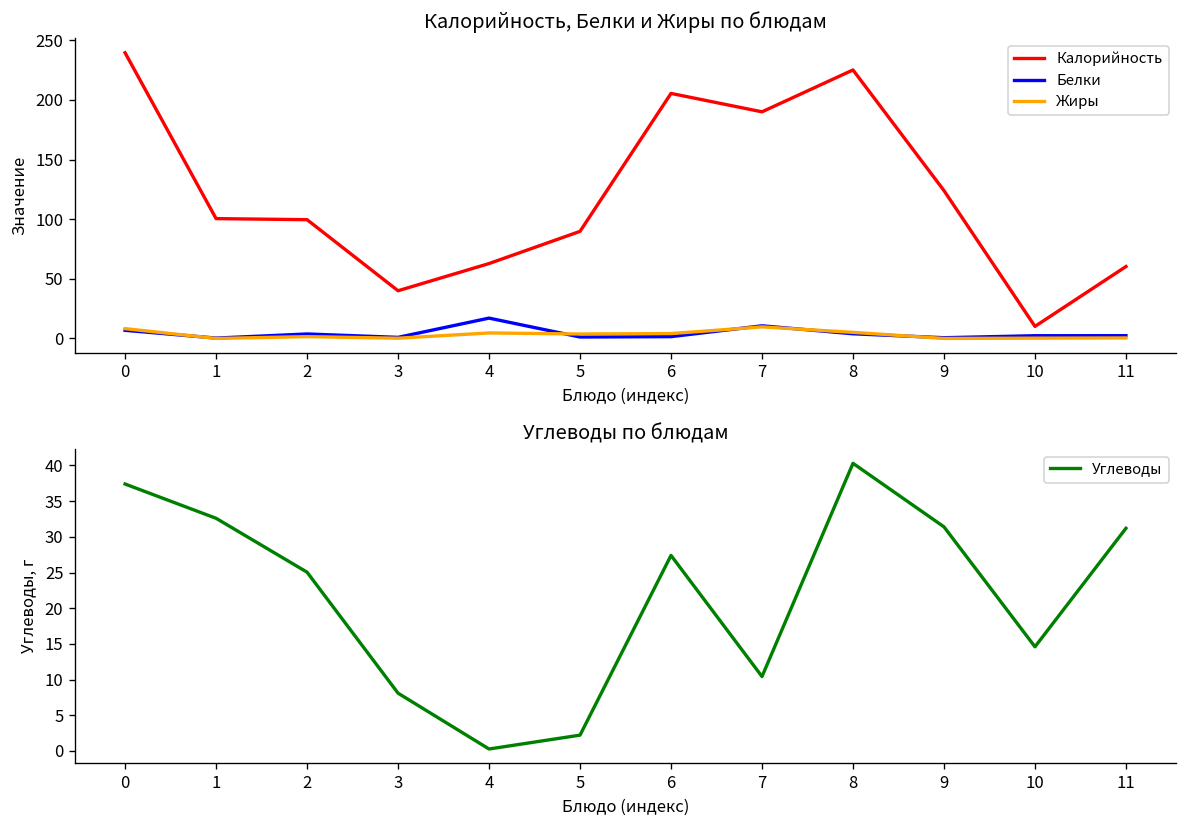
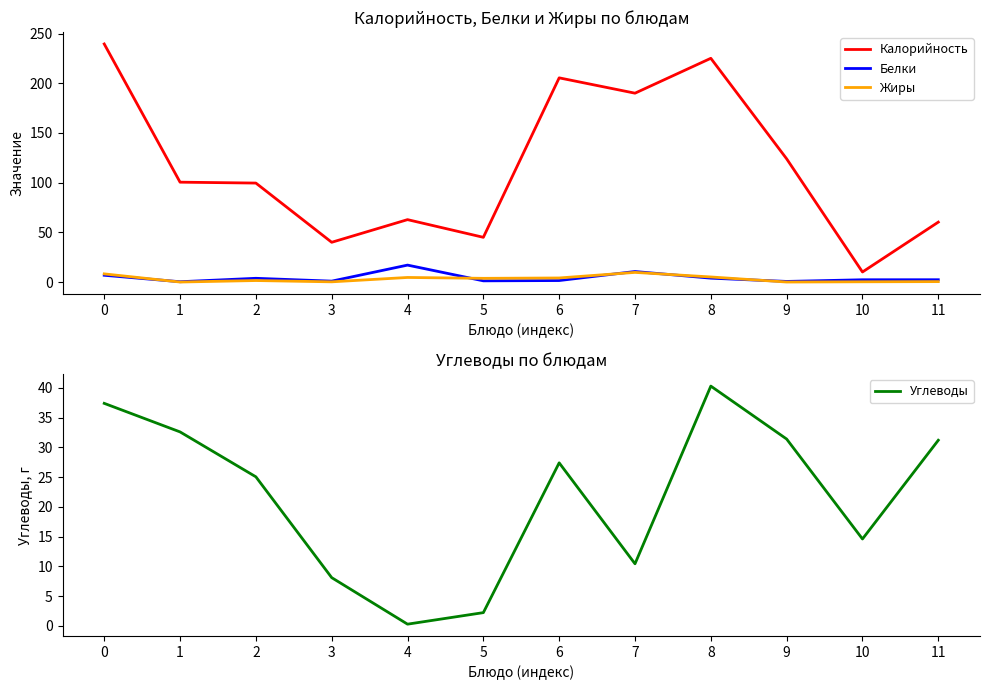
Калорийность, Белки и Жиры по блюдам, Калорийность, 5: 90 -> 50
